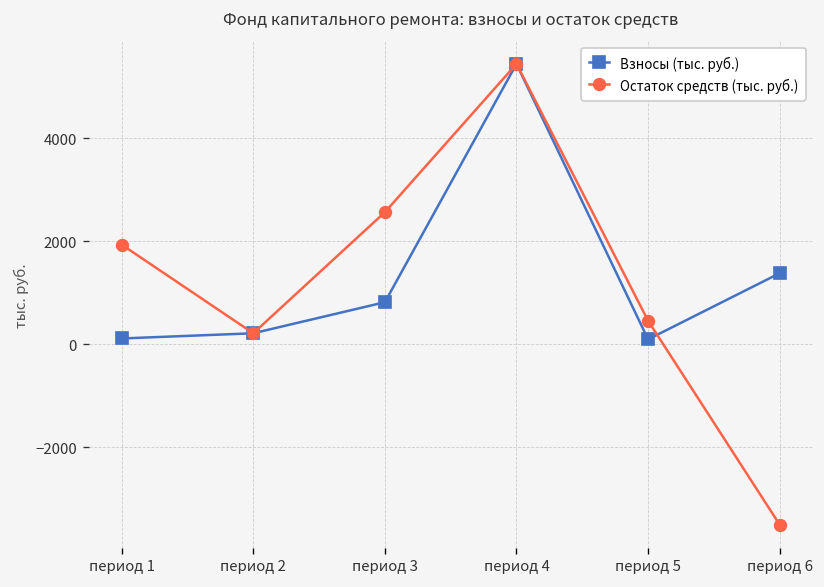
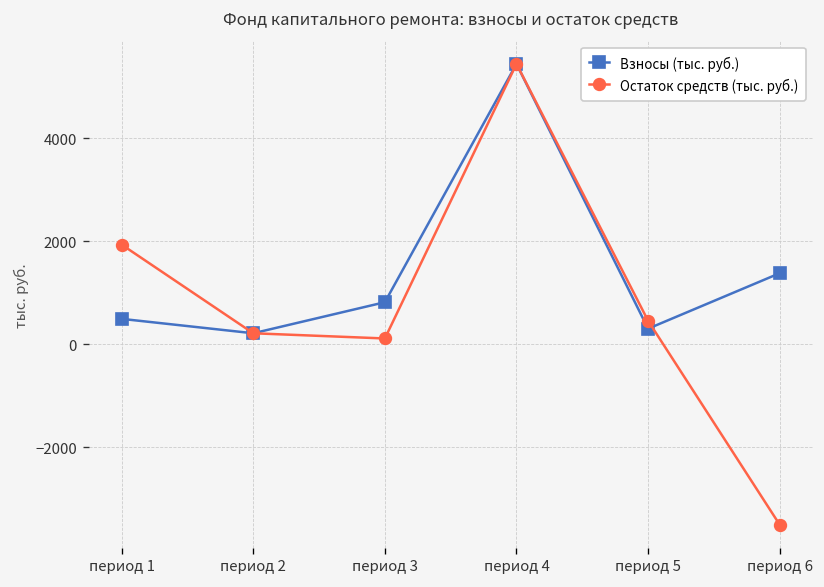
Взносы (тыс. руб.), период 1: 100 -> 500
Остаток средств (тыс. руб.), период 3: 2600 -> 100
Взносы (тыс. руб.), период 5: 100 -> 300
